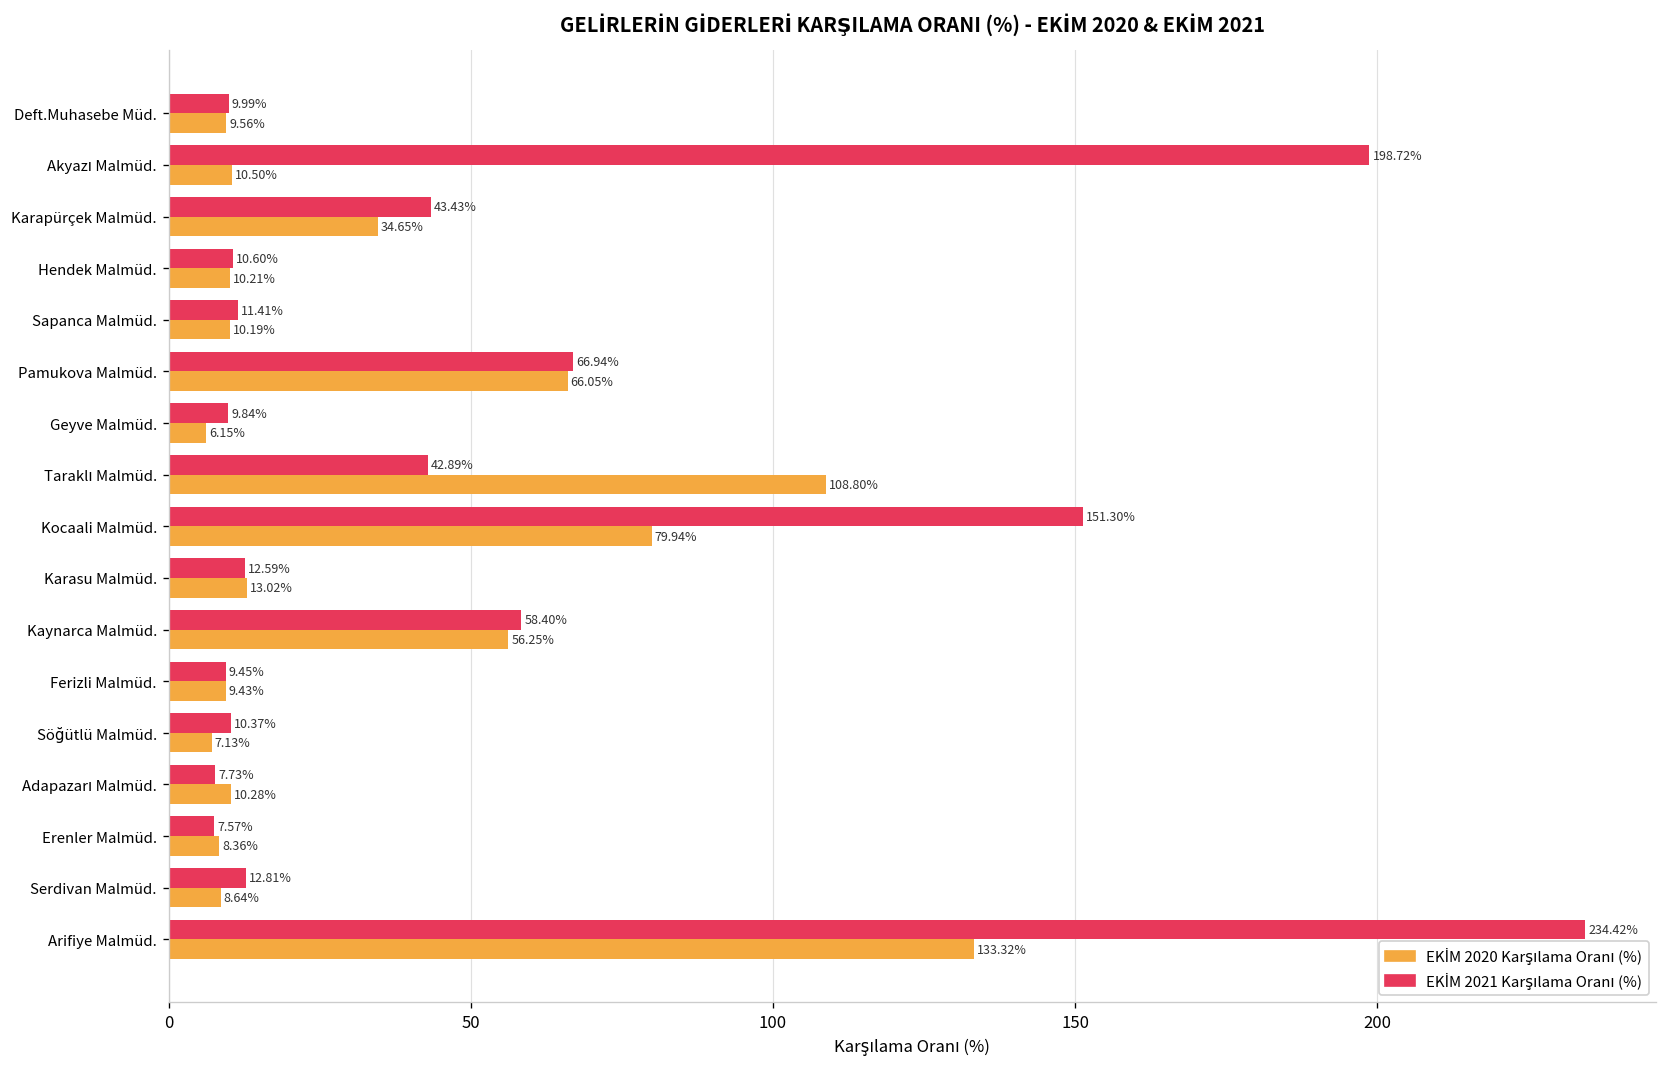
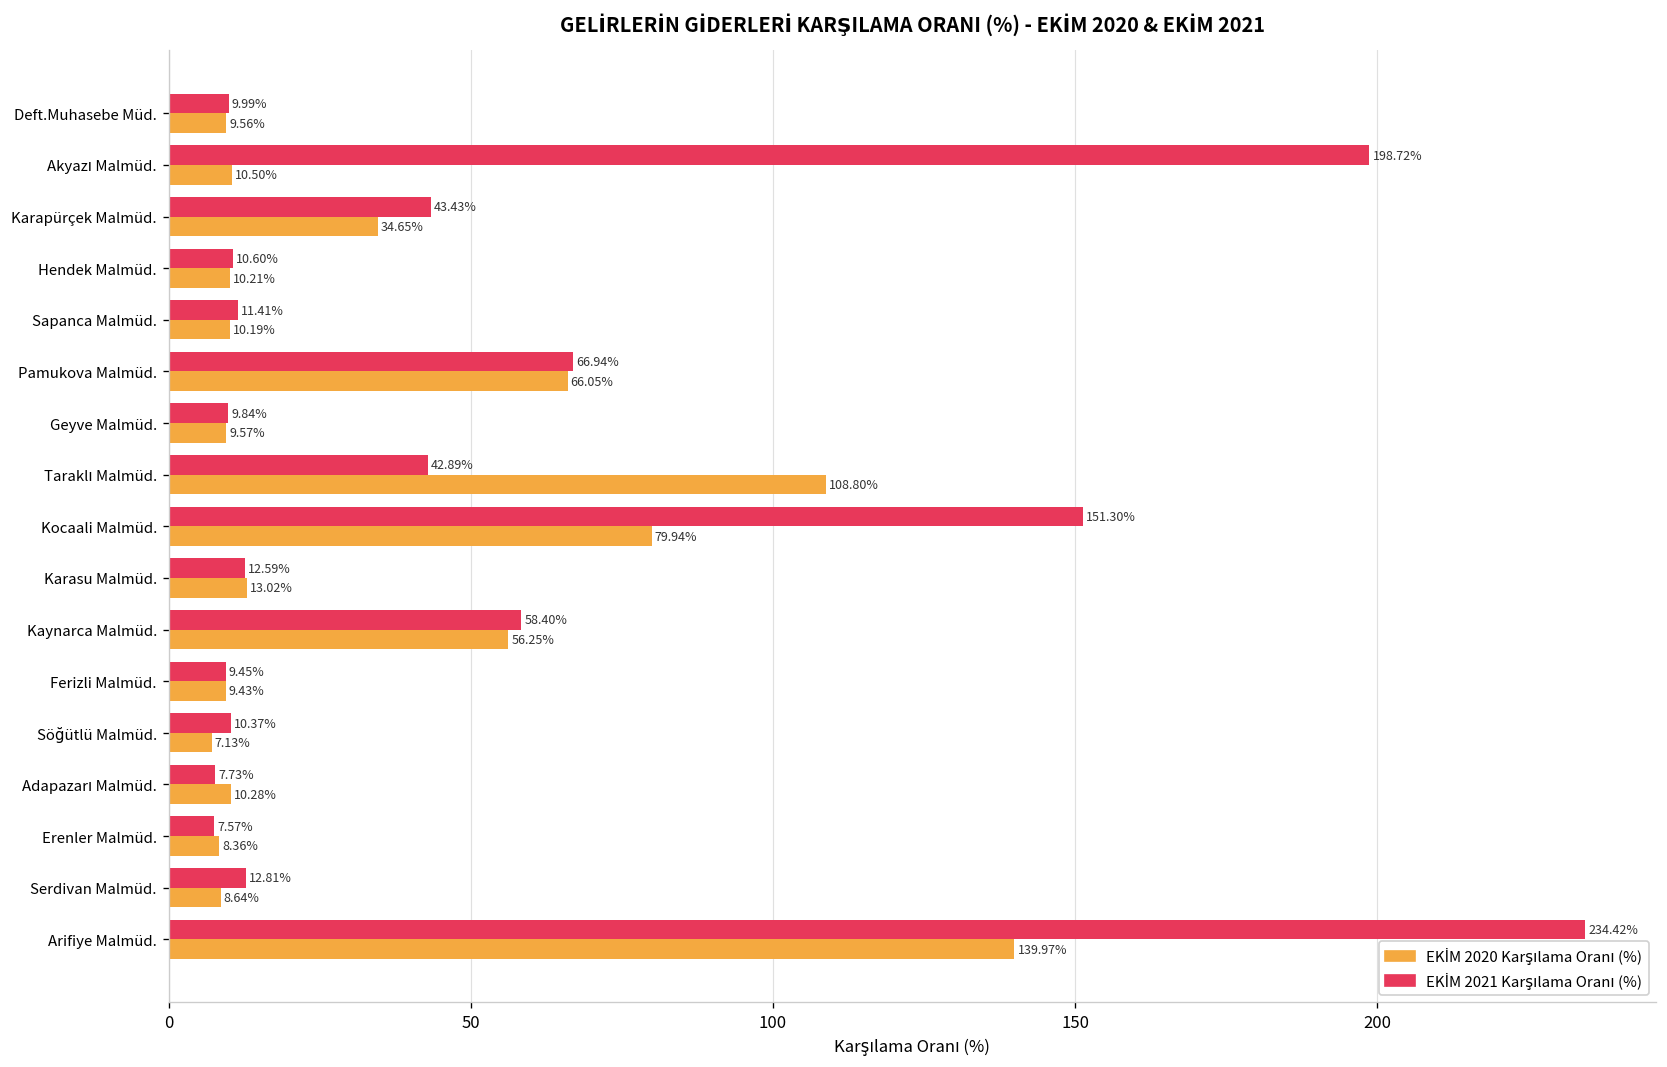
EKİM 2020 Karşılama Oranı (%), Geyve Malmüd.: 6.15% -> 9.57%
EKİM 2020 Karşılama Oranı (%), Arifiye Malmüd.: 133.32% -> 139.97%
